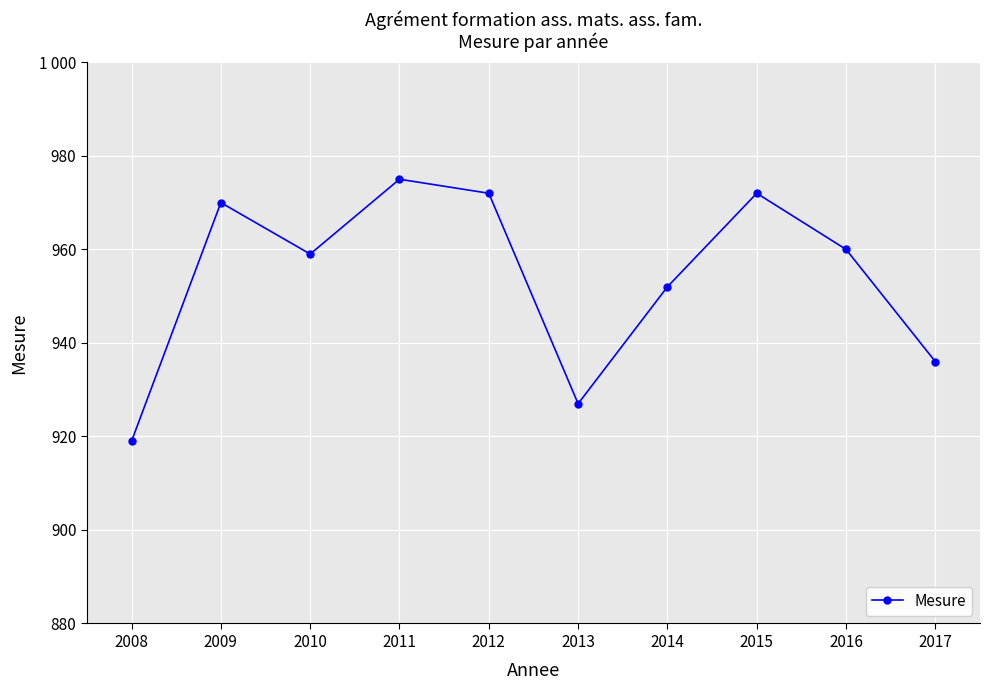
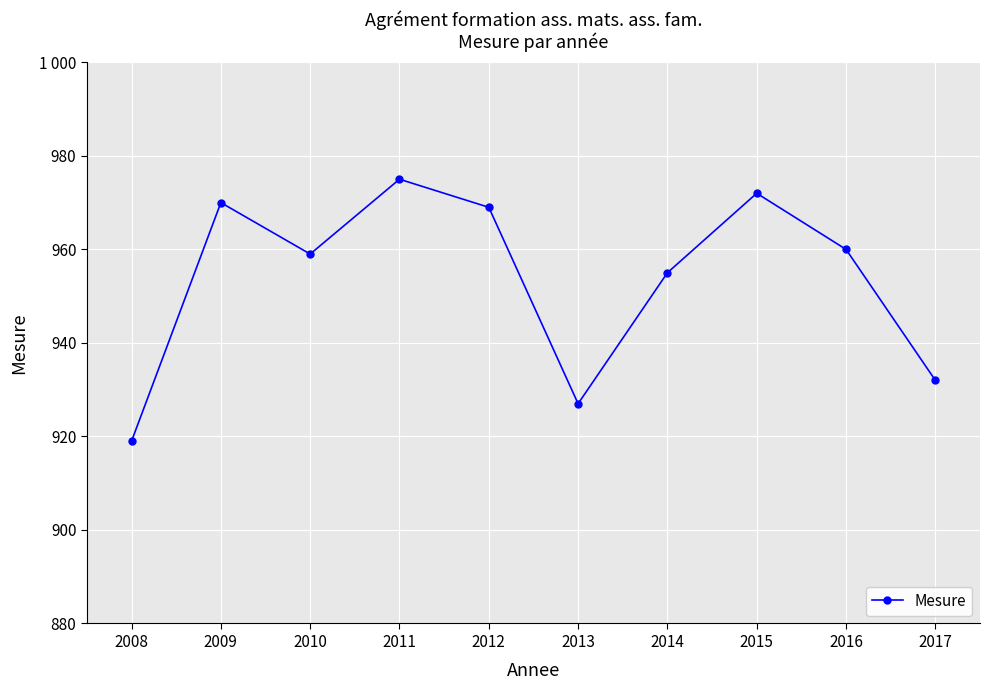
2012: 972 -> 969
2014: 952 -> 955
2017: 936 -> 932
